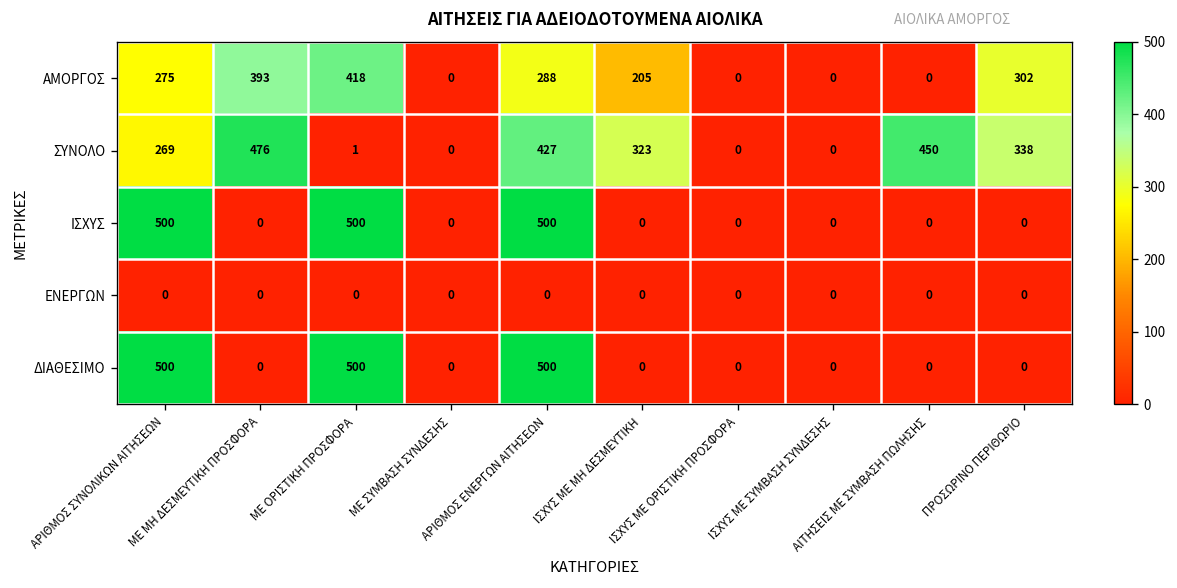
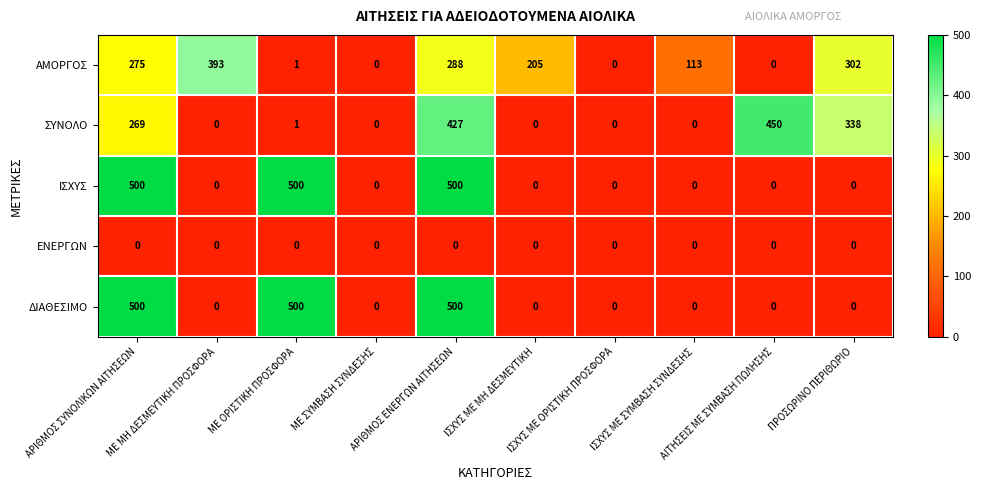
ΑΜΟΡΓΟΣ, ΜΕ ΟΡΙΣΤΙΚΗ ΠΡΟΣΦΟΡΑ: 418 -> 1
ΑΜΟΡΓΟΣ, ΙΣΧΥΣ ΜΕ ΣΥΜΒΑΣΗ ΣΥΝΔΕΣΗΣ: 0 -> 113
ΣΥΝΟΛΟ, ΜΕ ΜΗ ΔΕΣΜΕΥΤΙΚΗ ΠΡΟΣΦΟΡΑ: 476 -> 0
ΣΥΝΟΛΟ, ΙΣΧΥΣ ΜΕ ΜΗ ΔΕΣΜΕΥΤΙΚΗ: 323 -> 0
